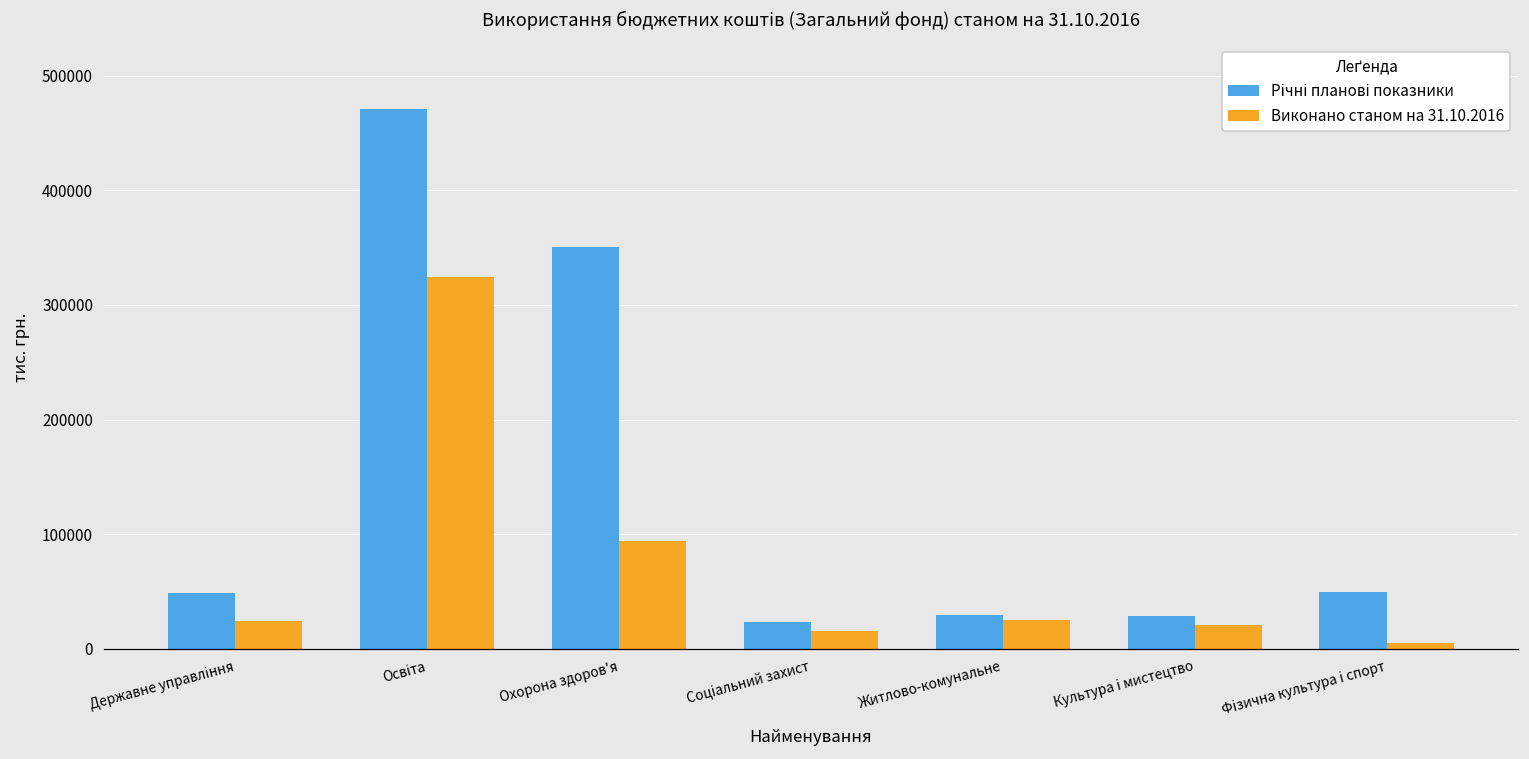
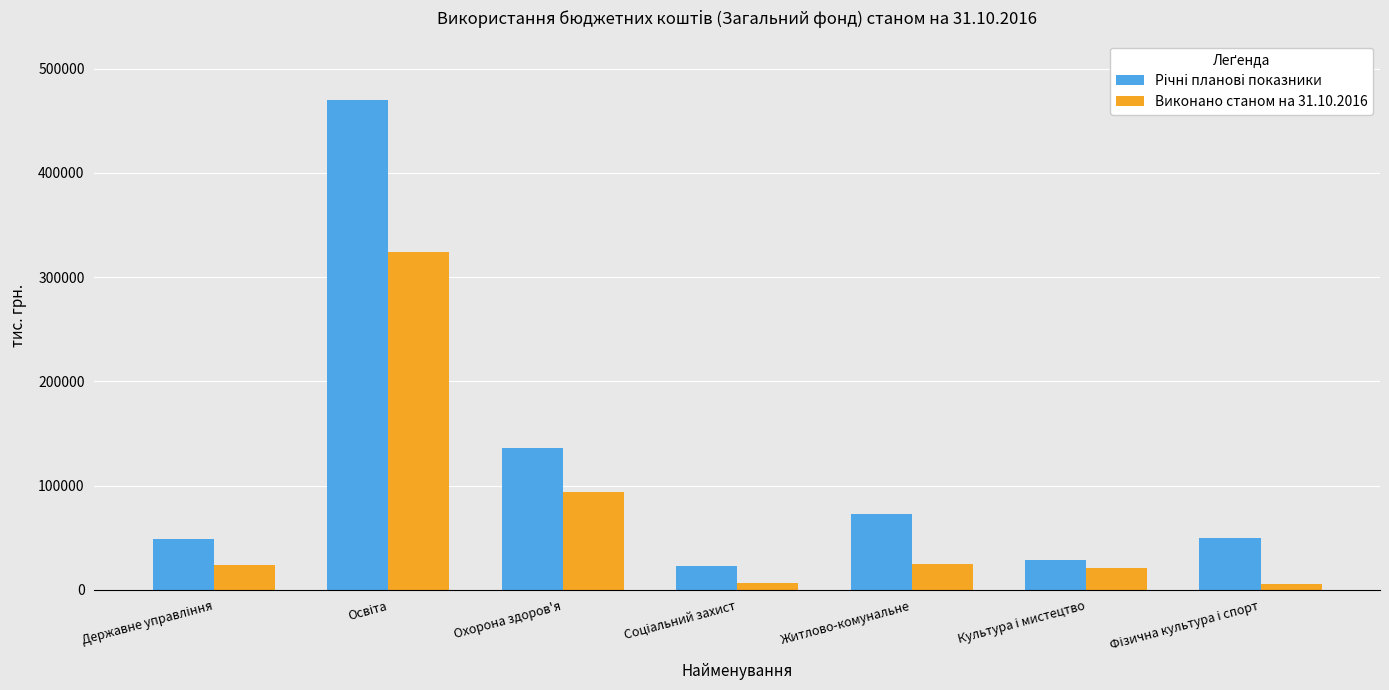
Річні планові показники, Охорона здоров'я: 350000 -> 136000
Виконано станом на 31.10.2016, Соціальний захист: 15000 -> 6000
Річні планові показники, Житлово-комунальне: 30000 -> 73000
